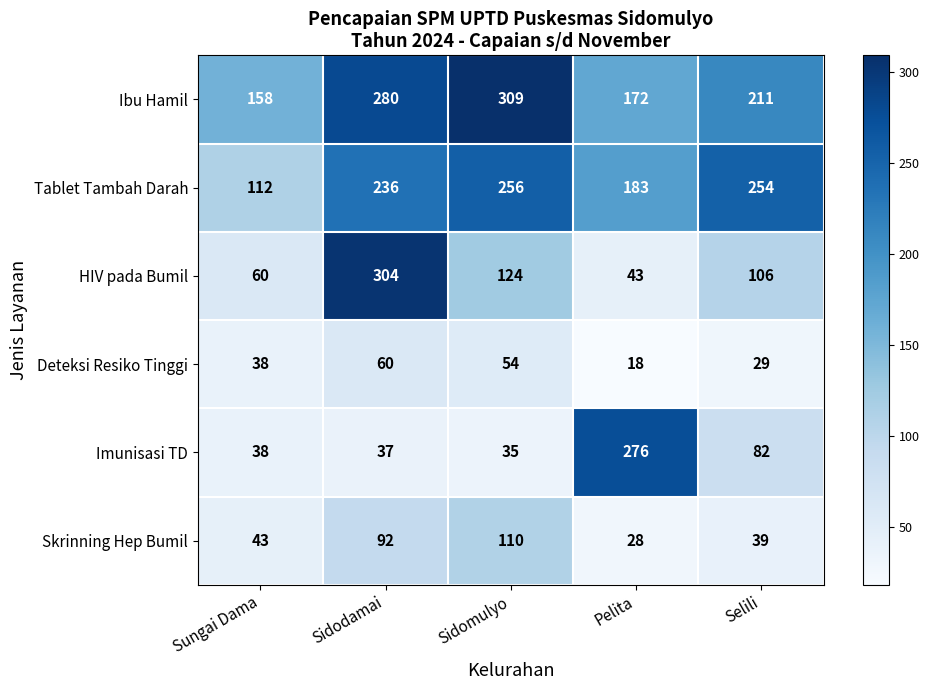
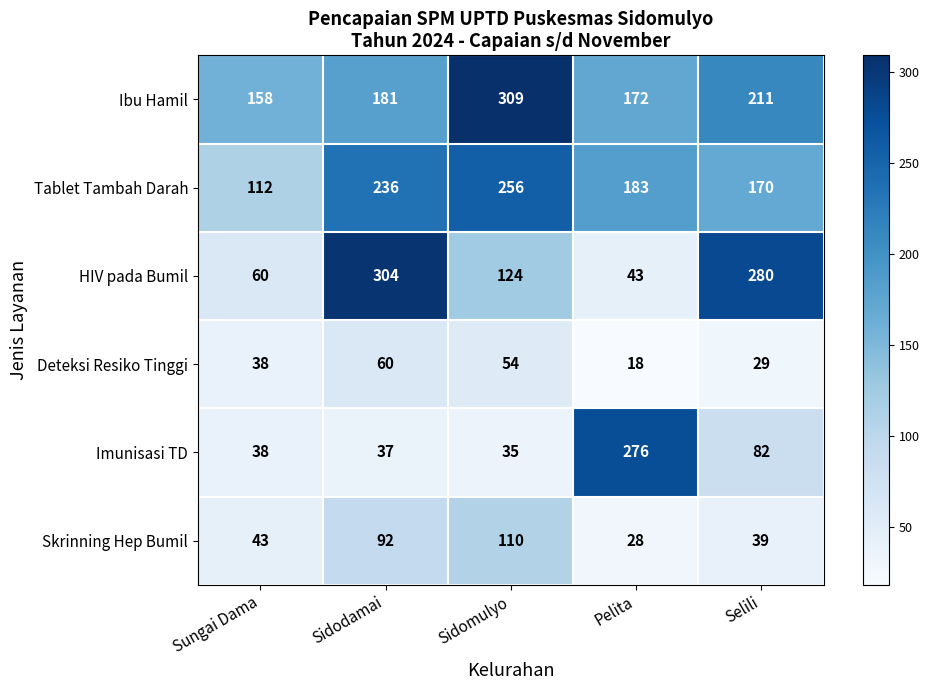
Ibu Hamil, Sidodamai: 280 -> 181
Tablet Tambah Darah, Selili: 254 -> 170
HIV pada Bumil, Selili: 106 -> 280
